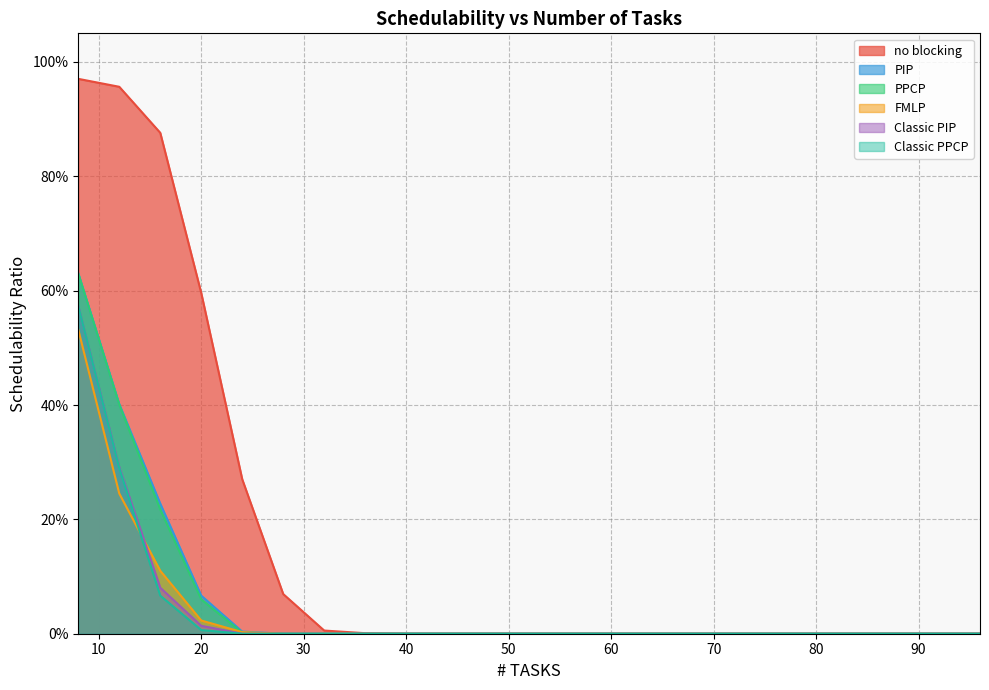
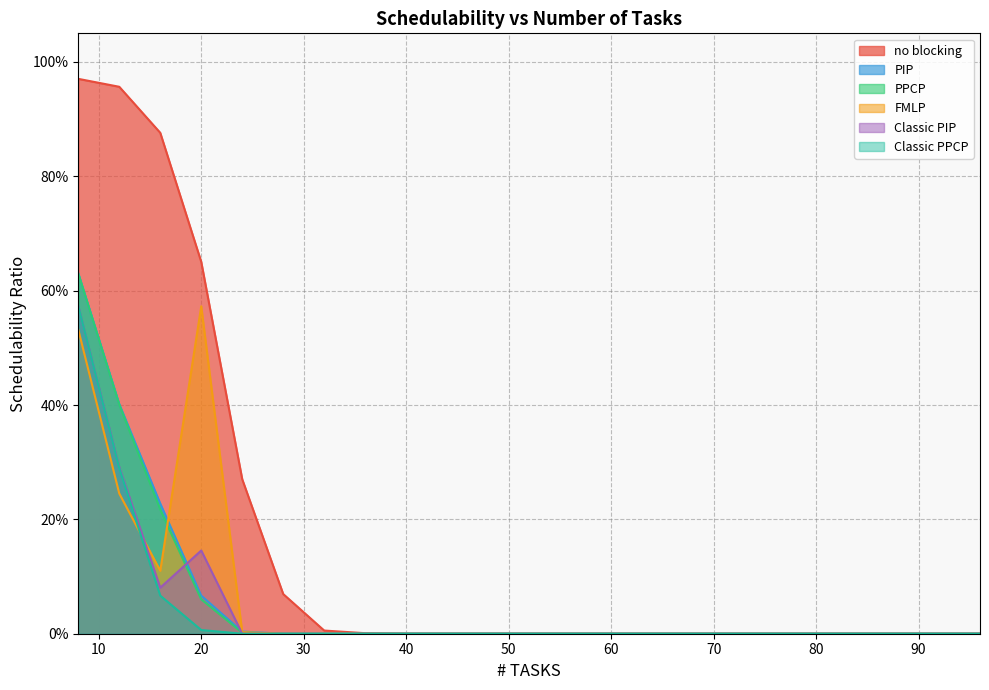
no blocking, 20: 60% -> 65%
FMLP, 20: 2% -> 57%
Classic PIP, 20: 1% -> 15%
